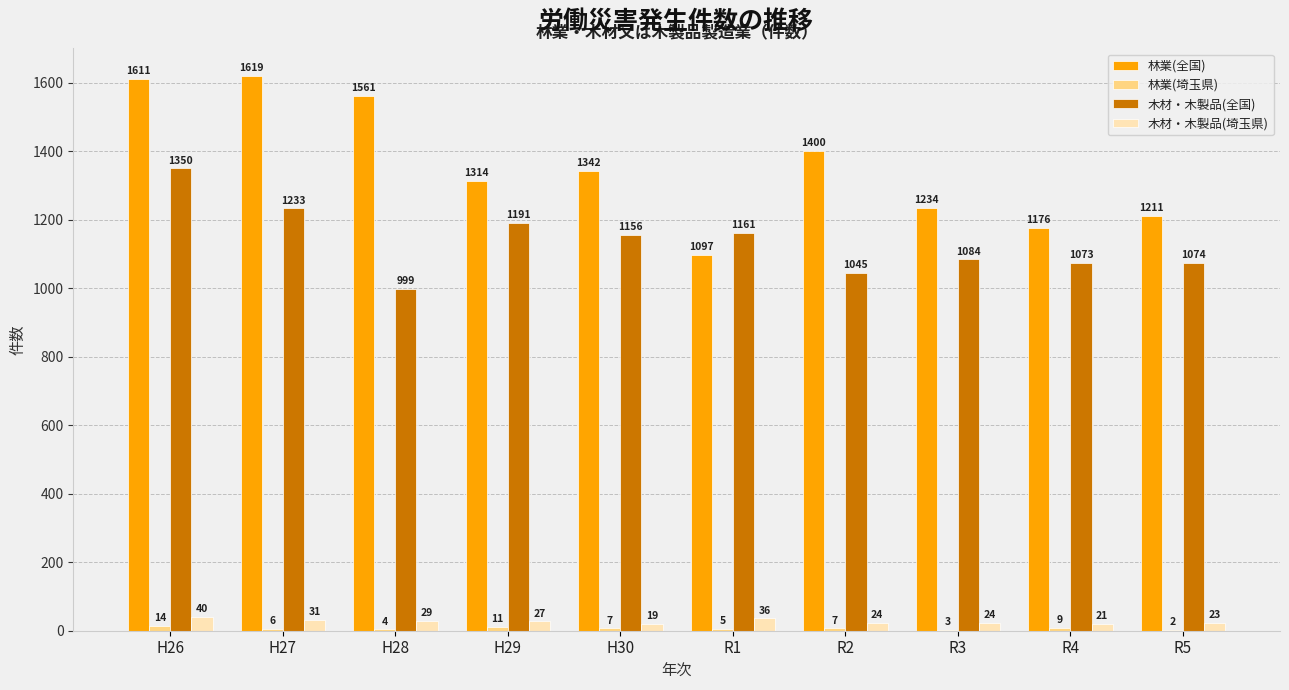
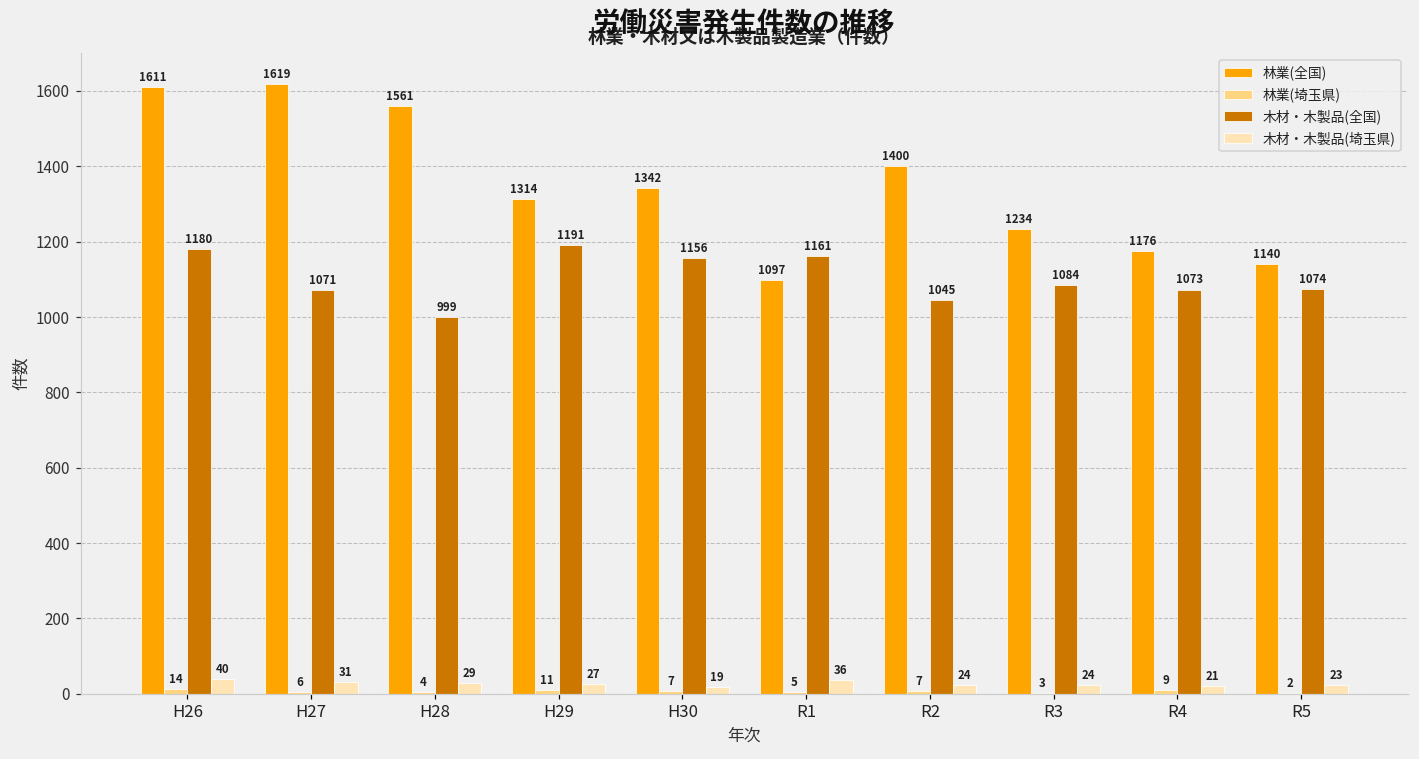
木材・木製品(全国), H26: 1350 -> 1180
木材・木製品(全国), H27: 1233 -> 1071
林業(全国), R5: 1211 -> 1140
